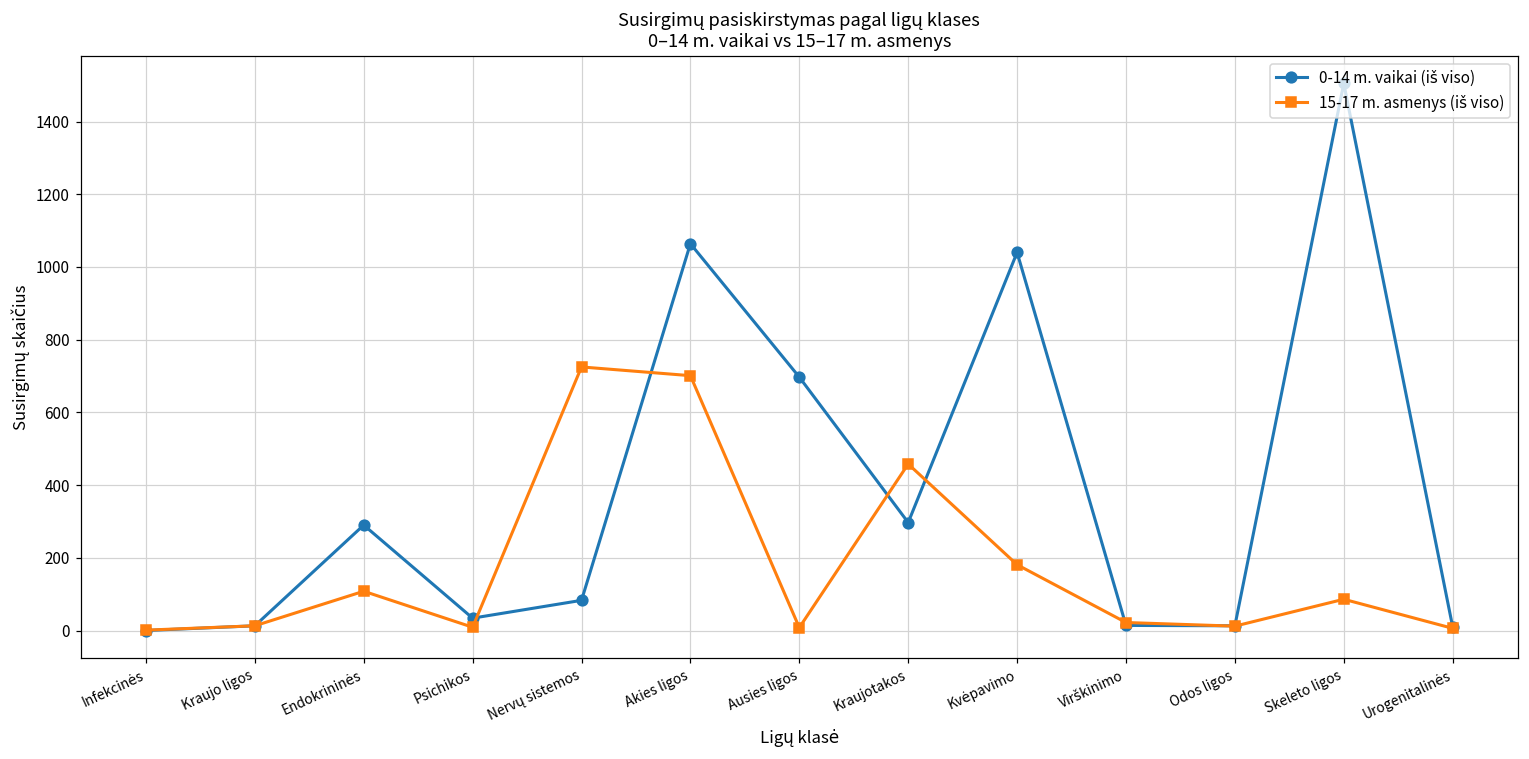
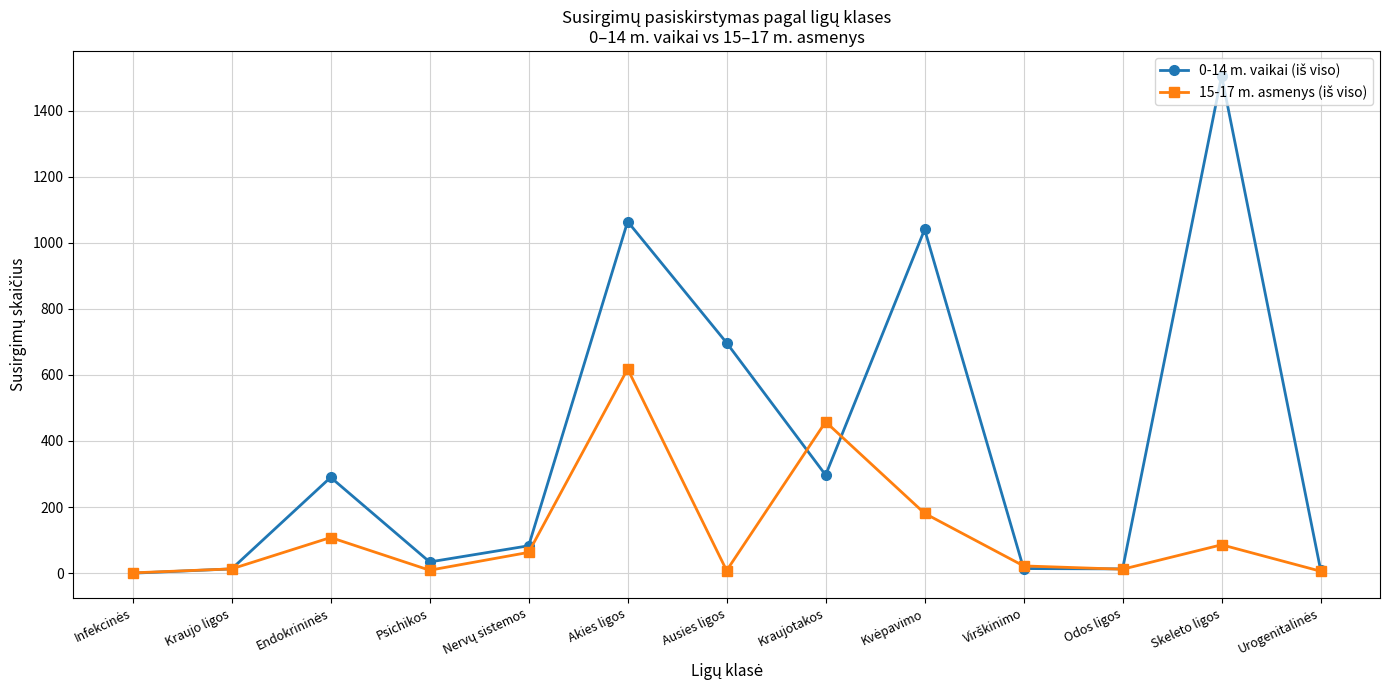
15-17 m. asmenys (iš viso), Nervų sistemos: 730 -> 60
15-17 m. asmenys (iš viso), Akies ligos: 700 -> 620
